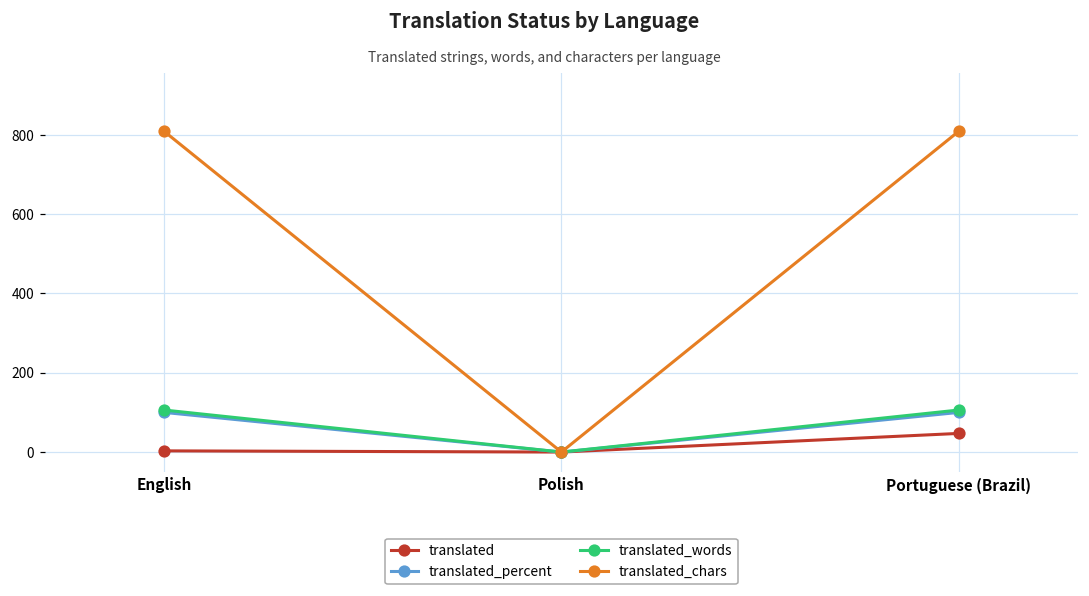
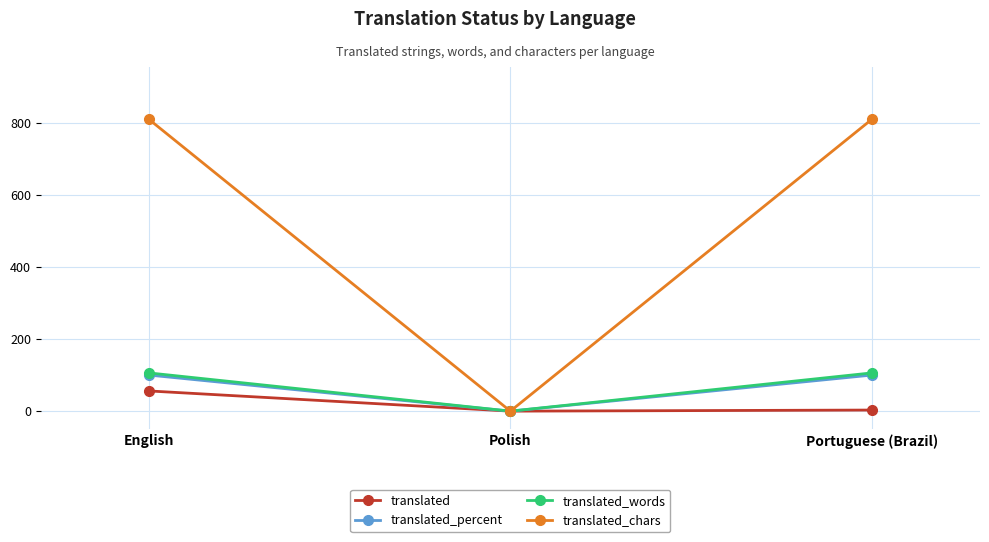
translated, English: 0 -> 60
translated, Portuguese (Brazil): 50 -> 0
